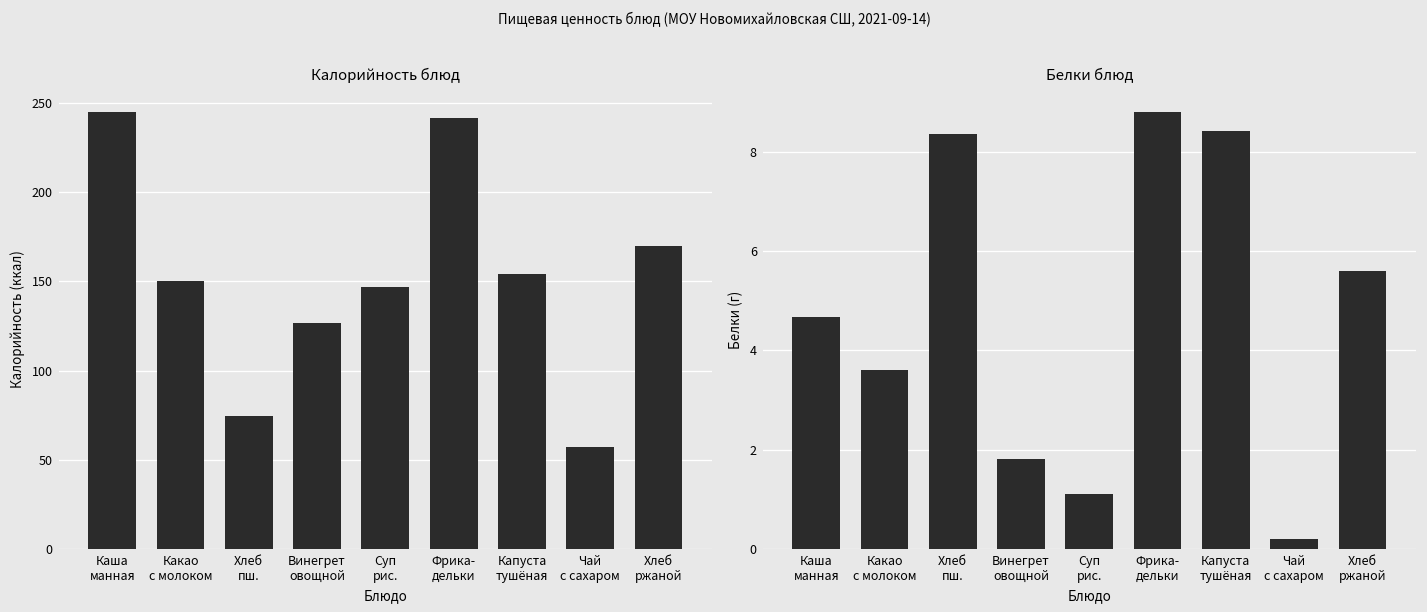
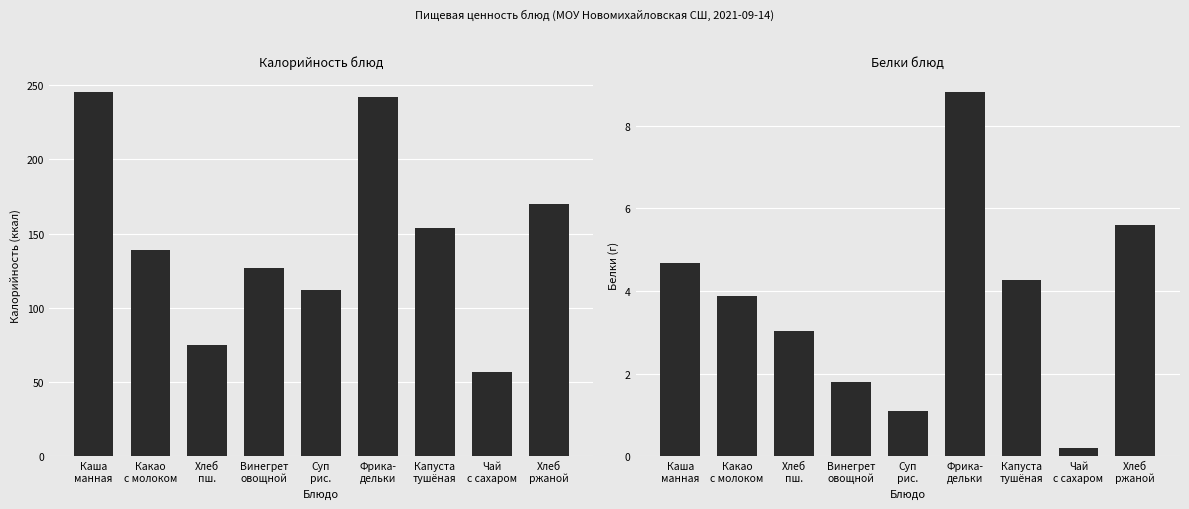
Калорийность блюд, Какао с молоком: 150 -> 139
Калорийность блюд, Суп рис.: 147 -> 112
Белки блюд, Какао с молоком: 3.6 -> 3.9
Белки блюд, Хлеб пш.: 8.4 -> 3.0
Белки блюд, Капуста тушёная: 8.4 -> 4.3
